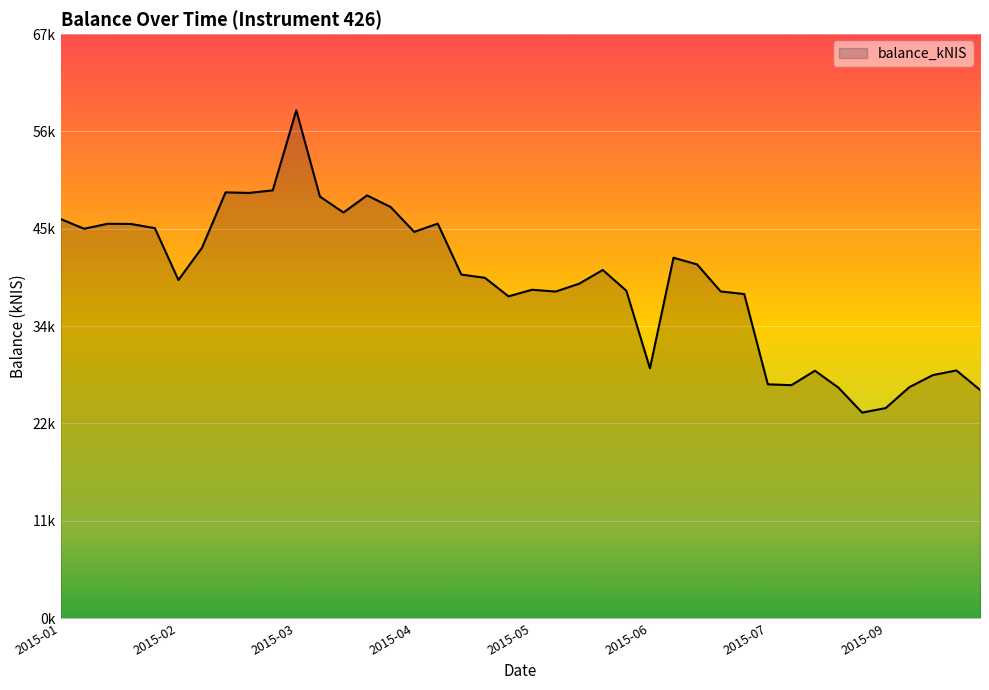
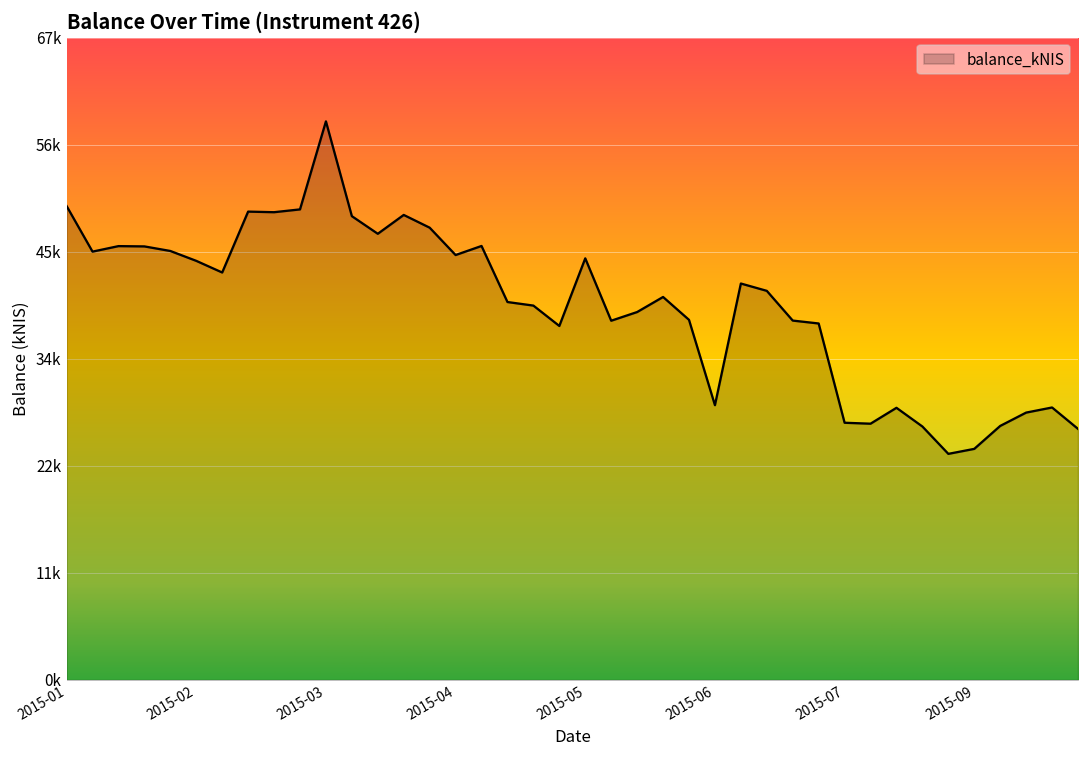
2015-01: 46000 -> 49000
2015-02: 39000 -> 44000
2015-05: 38000 -> 44000
